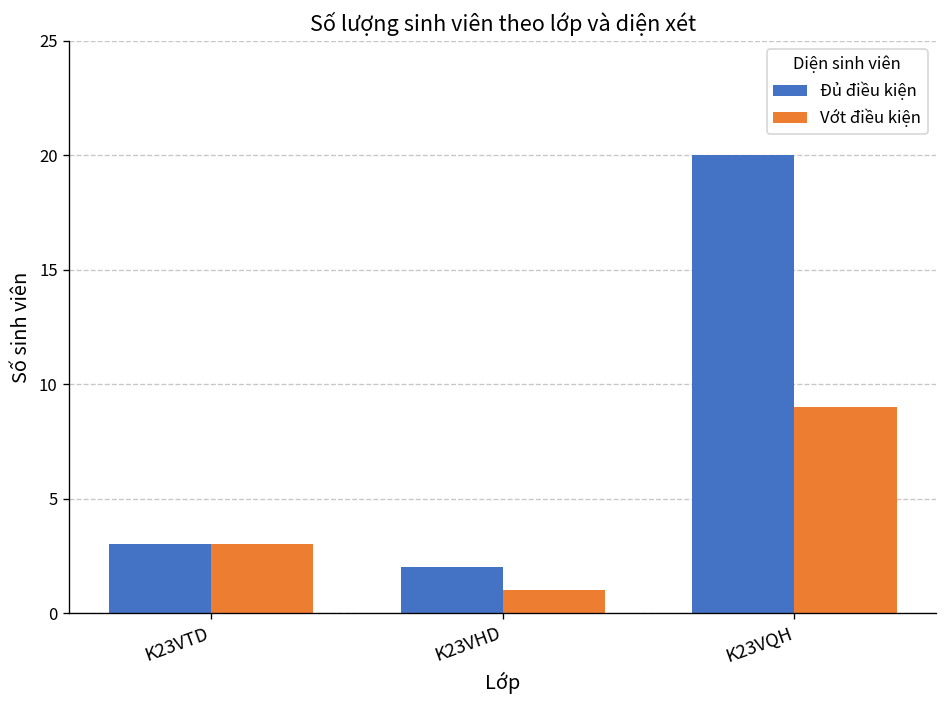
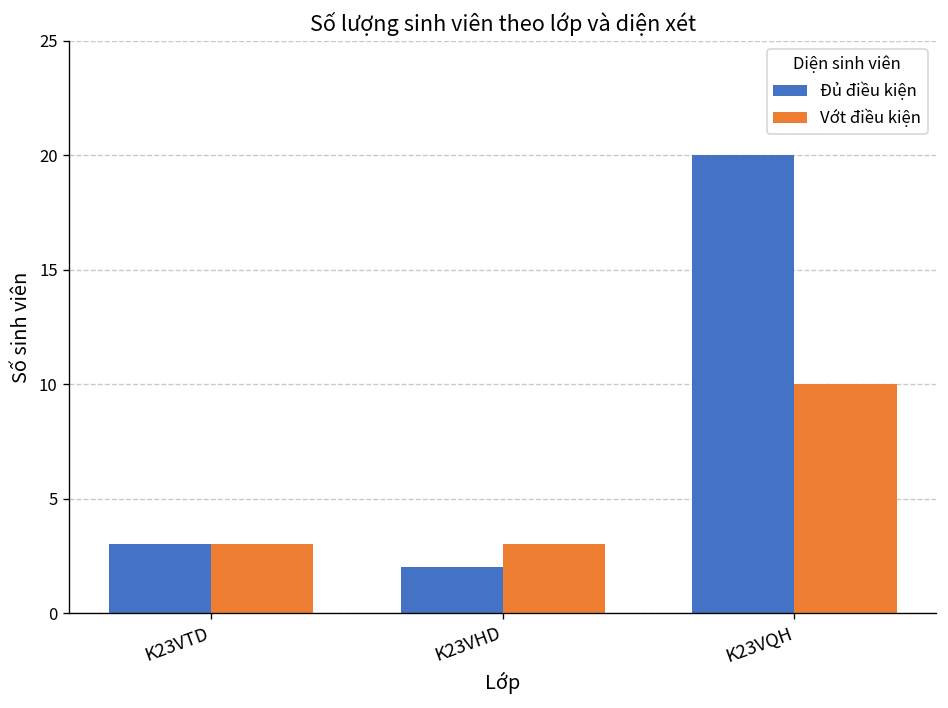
Vớt điều kiện, K23VHD: 1 -> 3
Vớt điều kiện, K23VQH: 9 -> 10
